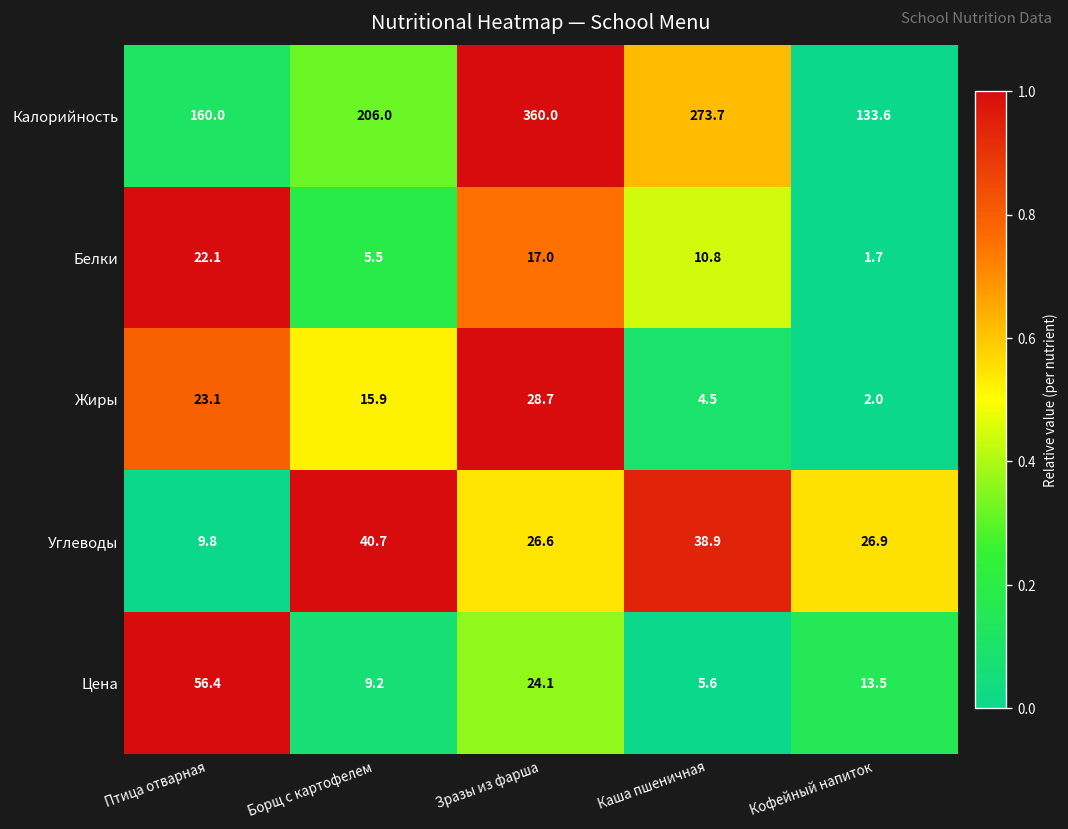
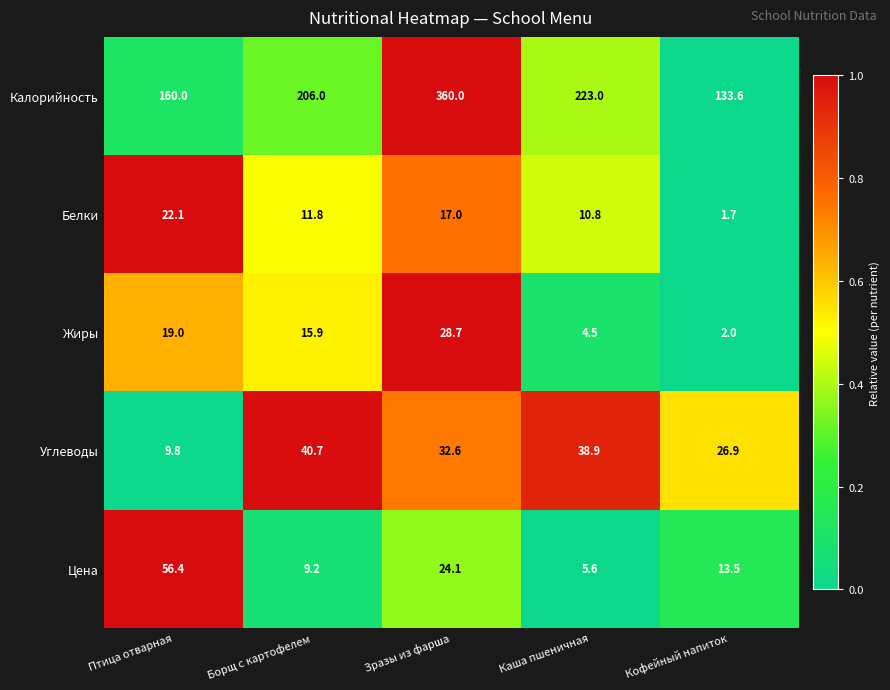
Калорийность, Каша пшеничная: 273.7 -> 223.0
Белки, Борщ с картофелем: 5.5 -> 11.8
Жиры, Птица отварная: 23.1 -> 19.0
Углеводы, Зразы из фарша: 26.6 -> 32.6
